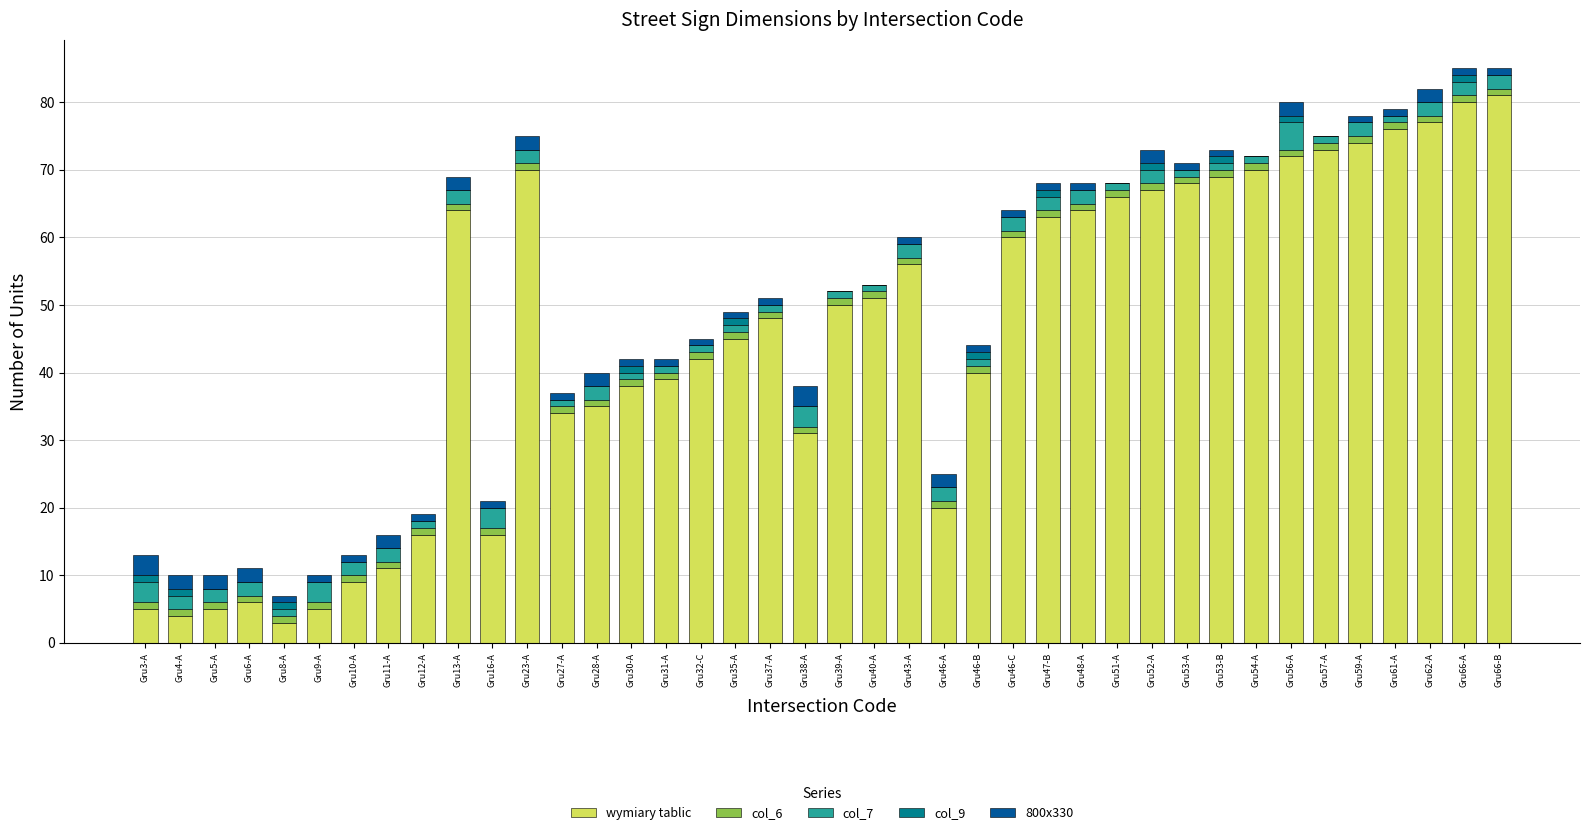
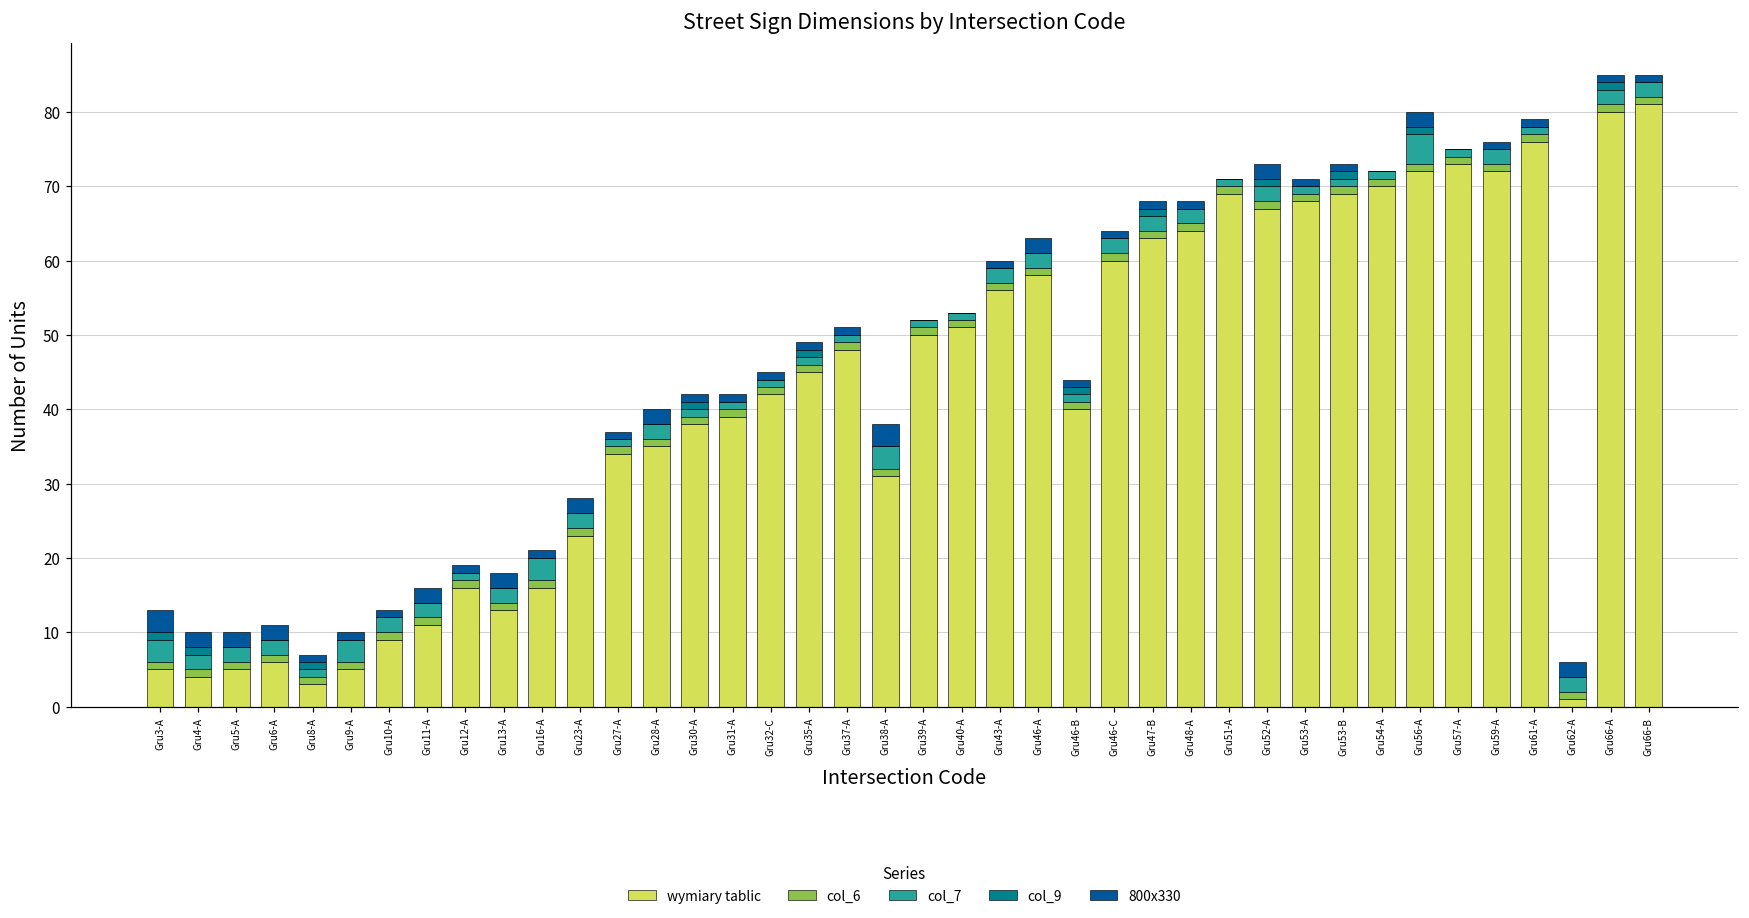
wymiary tablic, Gru13-A: 64 -> 13
wymiary tablic, Gru23-A: 70 -> 23
wymiary tablic, Gru46-A: 20 -> 58
wymiary tablic, Gru51-A: 66 -> 69
wymiary tablic, Gru59-A: 74 -> 72
wymiary tablic, Gru62-A: 77 -> 1
